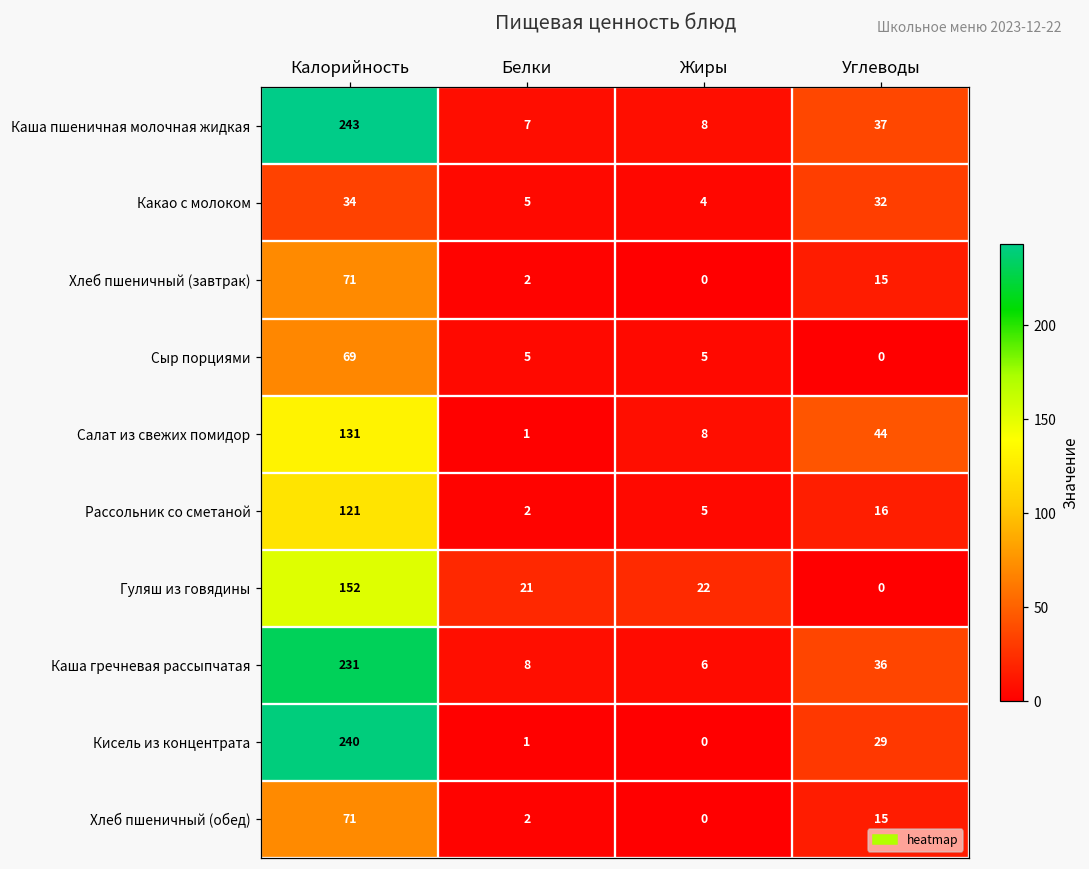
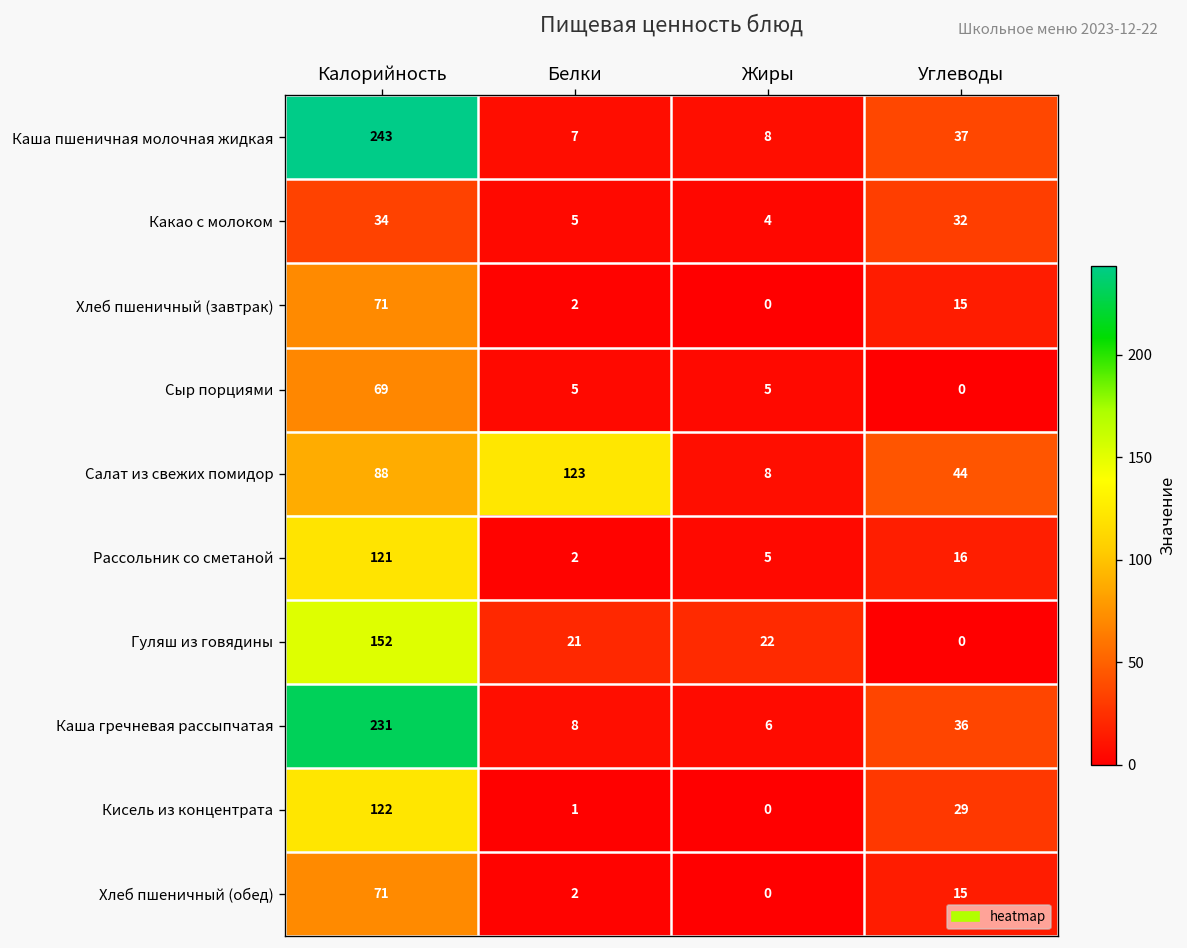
Салат из свежих помидор, Калорийность: 131 -> 88
Салат из свежих помидор, Белки: 1 -> 123
Кисель из концентрата, Калорийность: 240 -> 122
